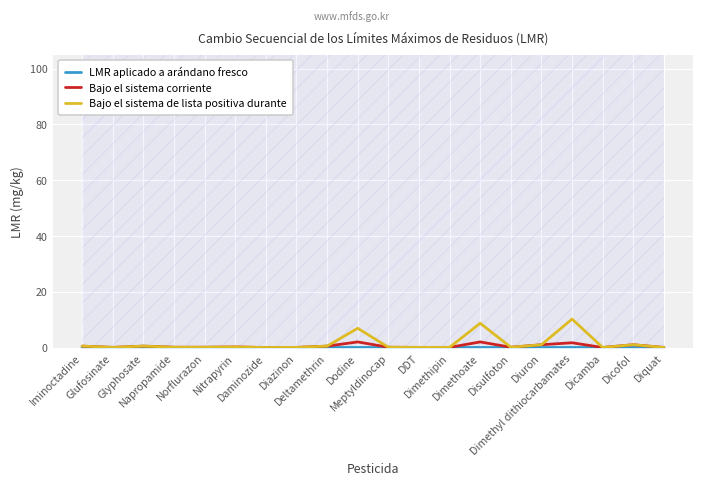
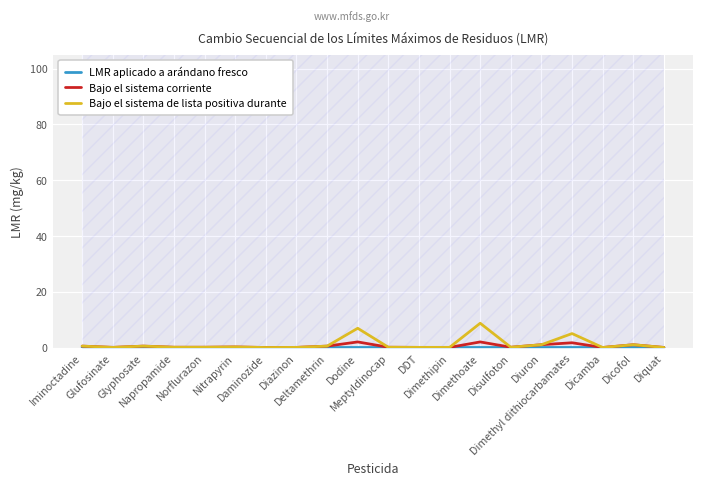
Bajo el sistema de lista positiva durante, Dimethyl dithiocarbamates: 10 -> 5
